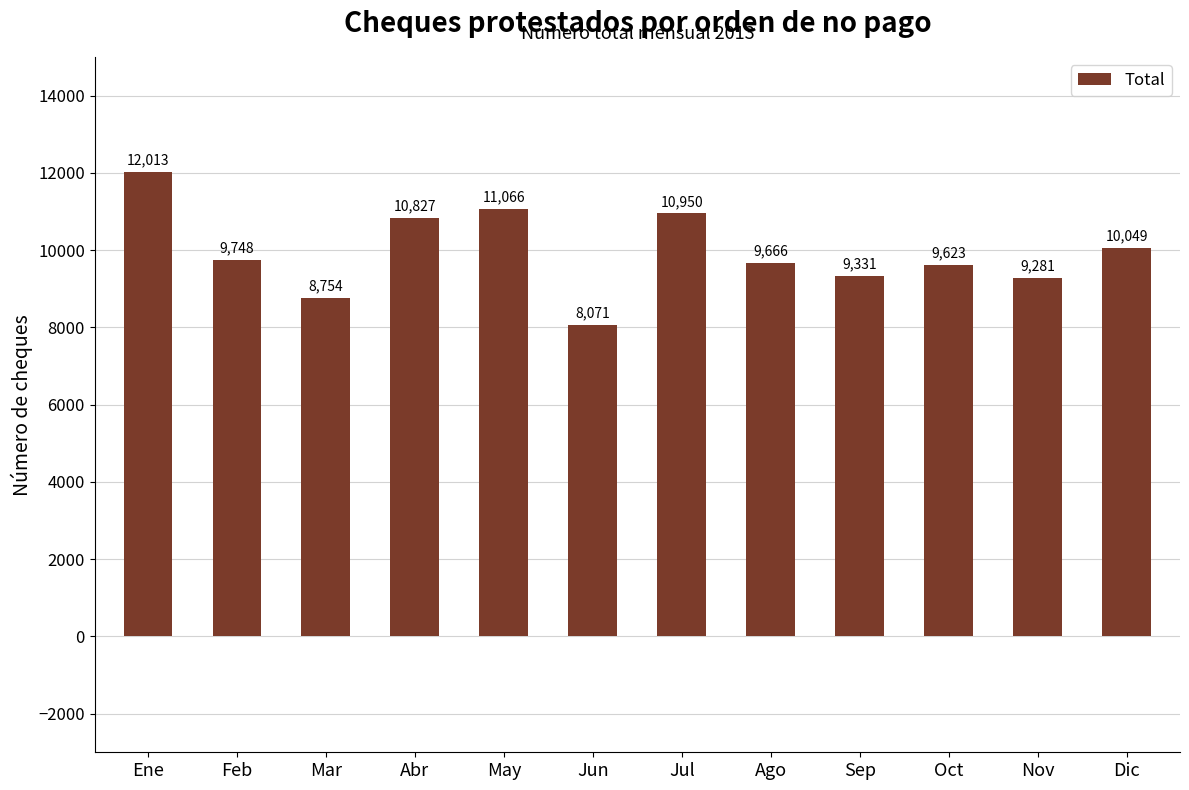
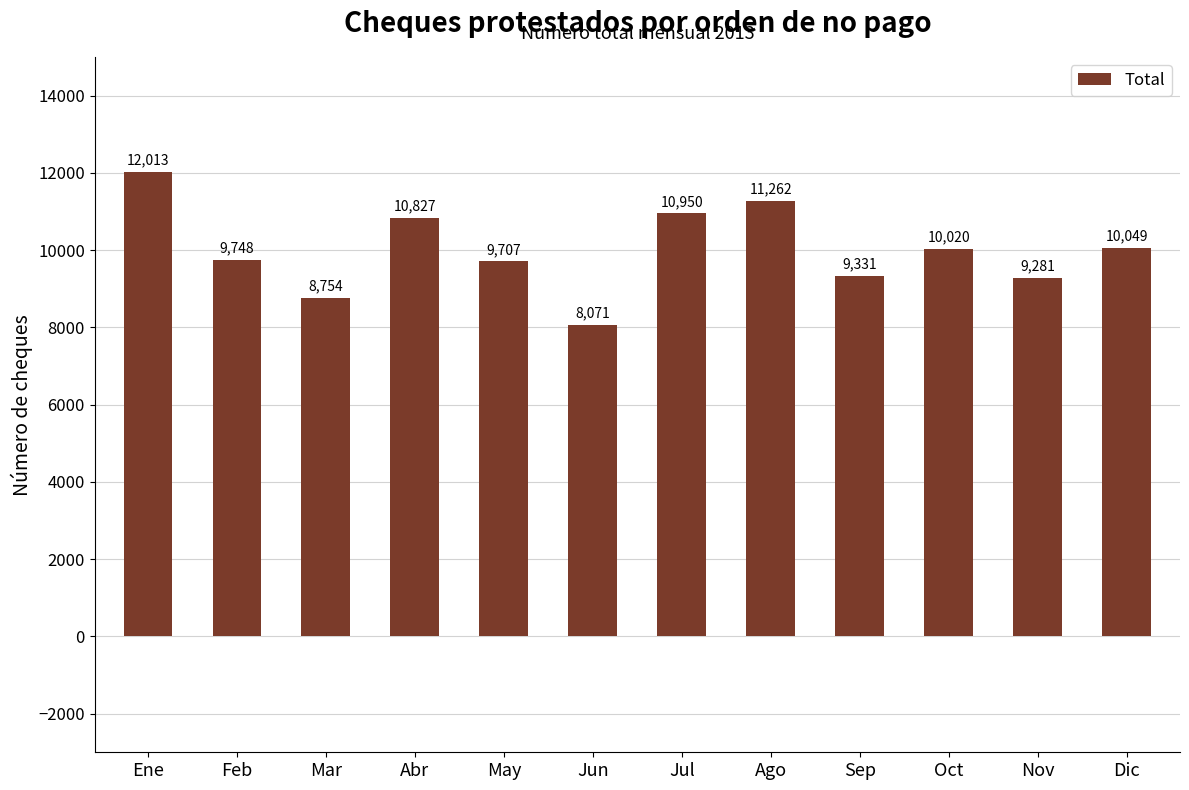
May: 11,066 -> 9,707
Ago: 9,666 -> 11,262
Oct: 9,623 -> 10,020
